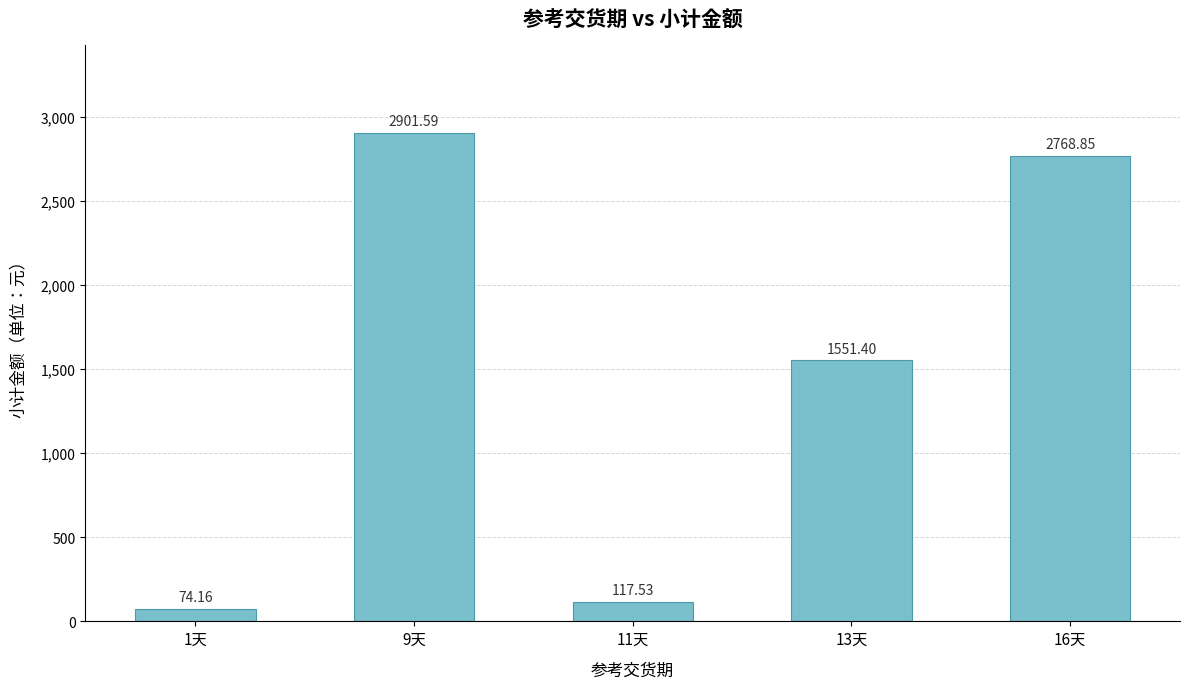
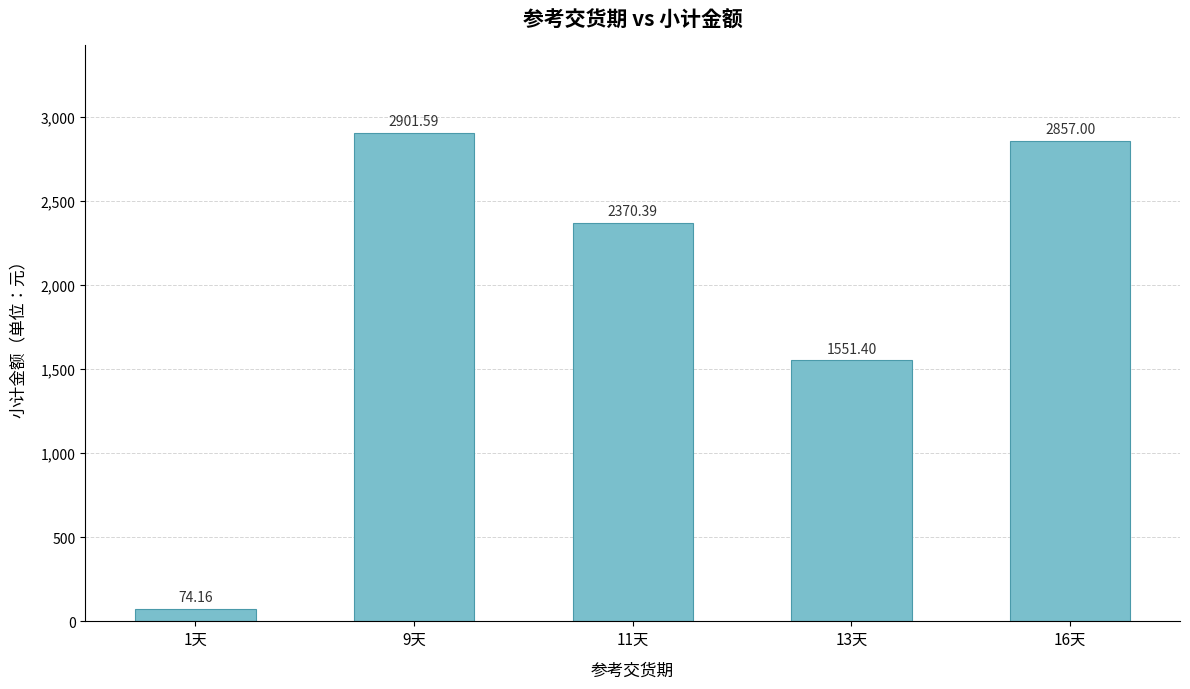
11天: 117.53 -> 2370.39
16天: 2768.85 -> 2857.00
